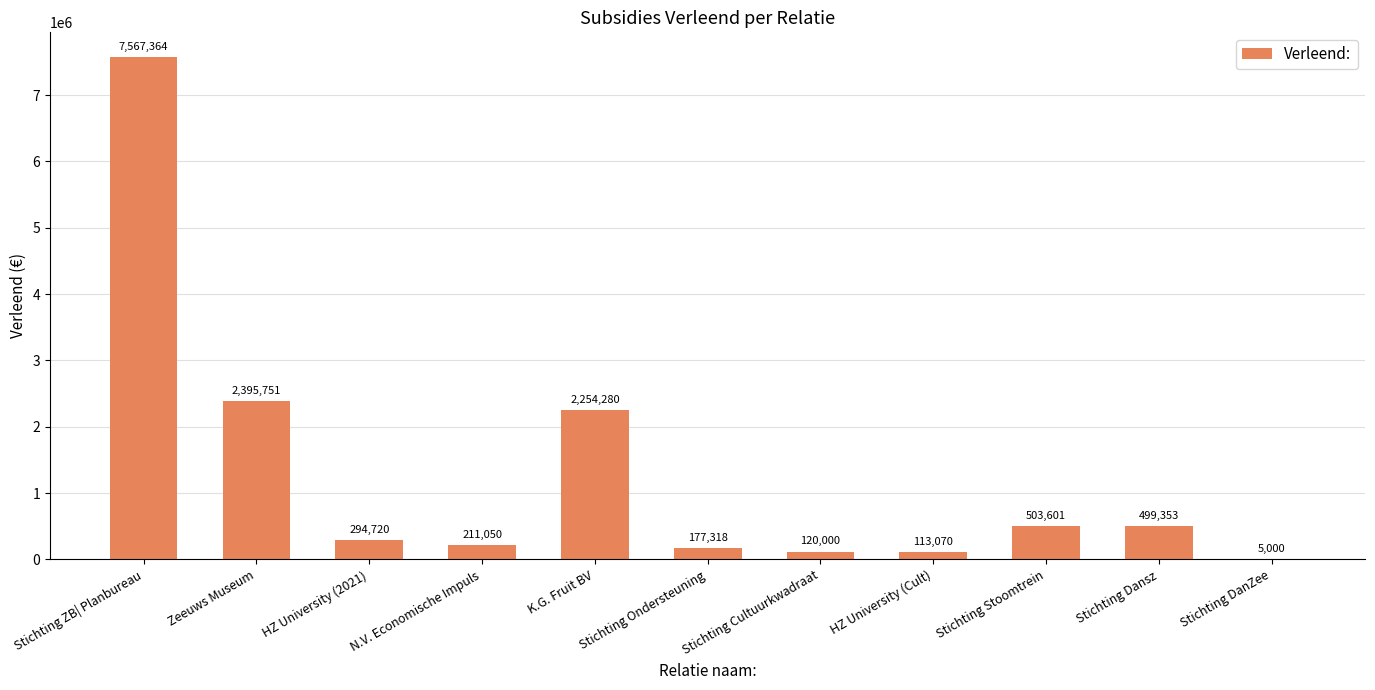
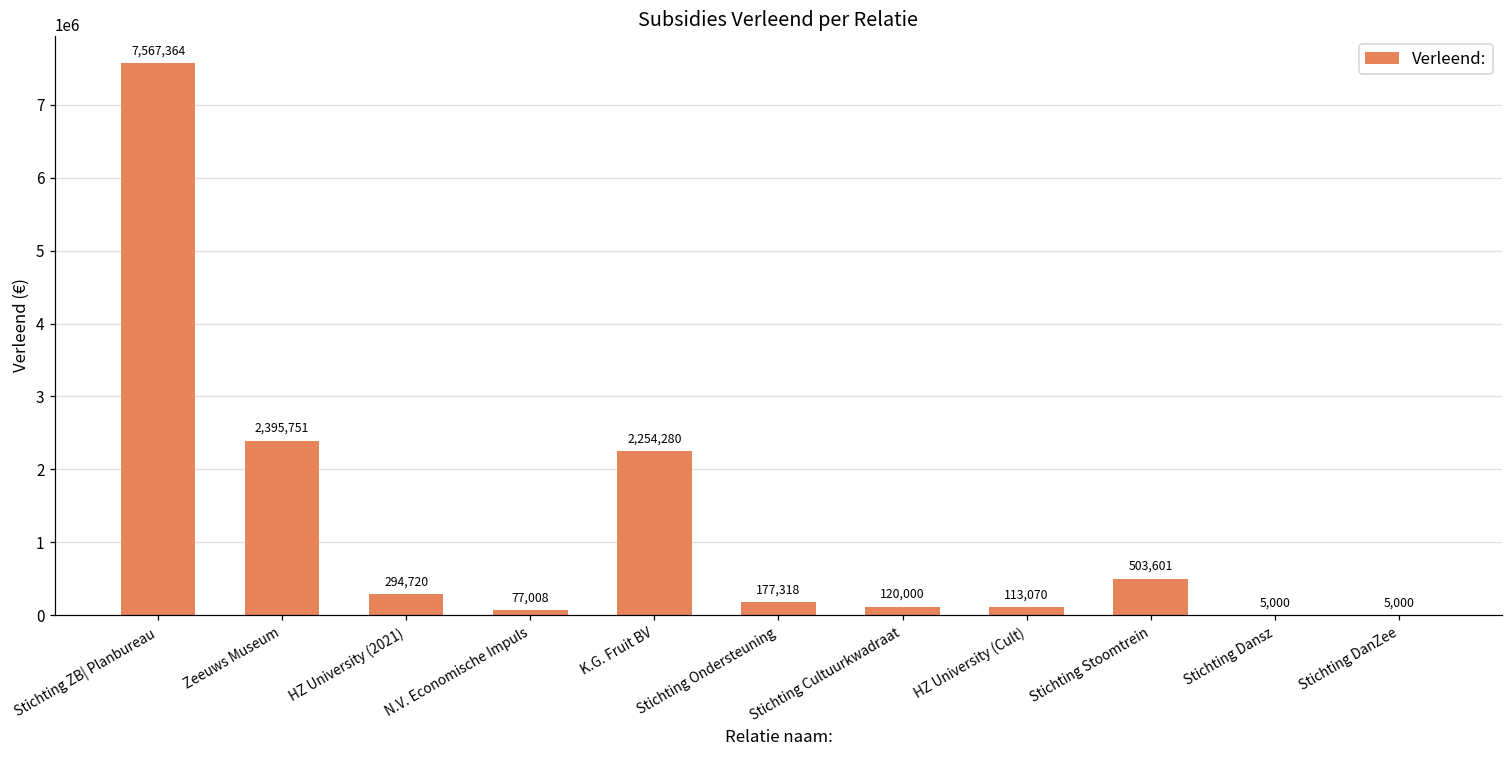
N.V. Economische Impuls: 211,050 -> 77,008
Stichting Dansz: 499,353 -> 5,000
